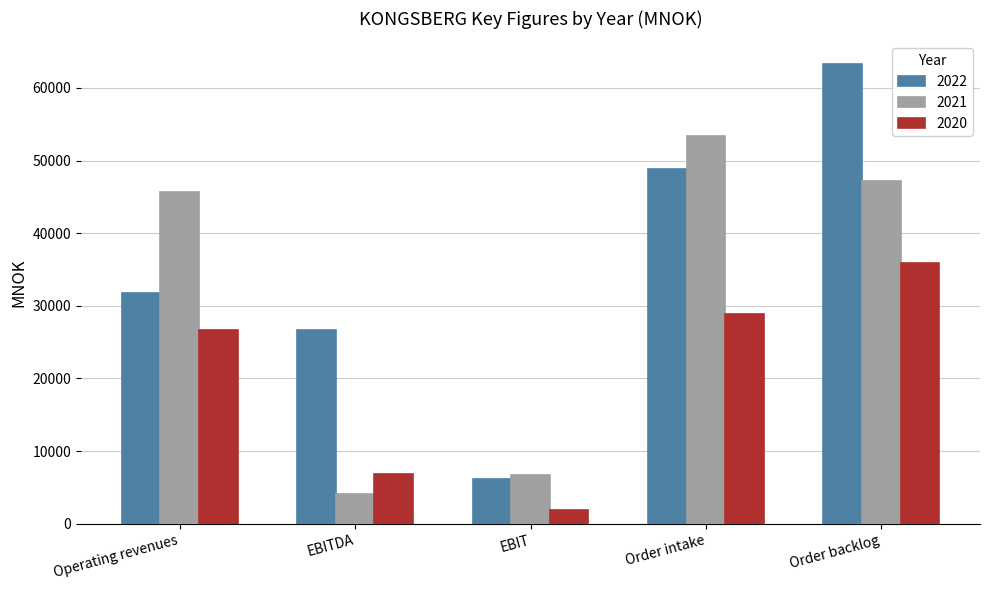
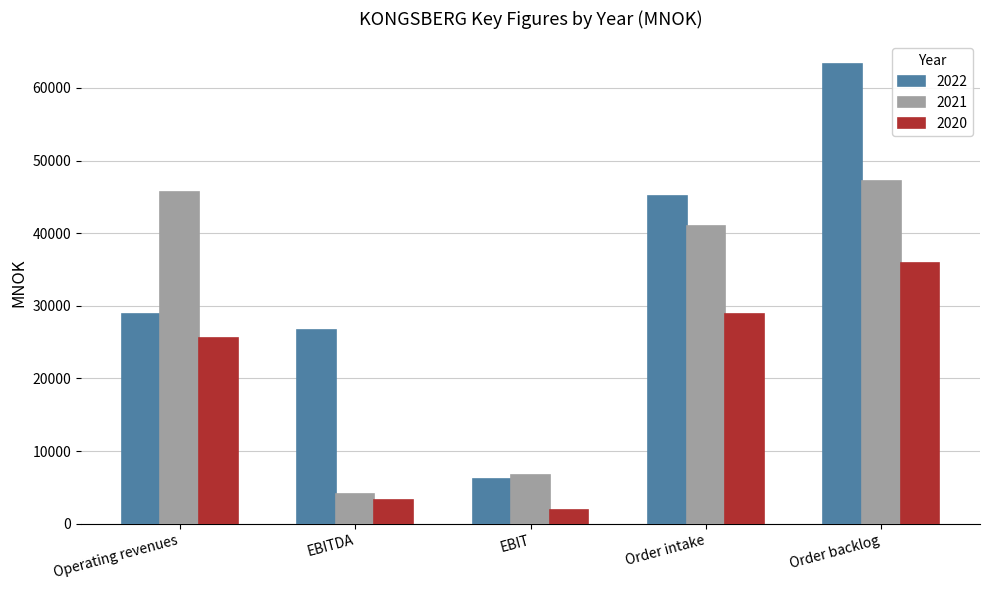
2022, Operating revenues: 32000 -> 29000
2020, Operating revenues: 27000 -> 26000
2020, EBITDA: 7000 -> 3000
2022, Order intake: 49000 -> 45000
2021, Order intake: 53000 -> 41000
